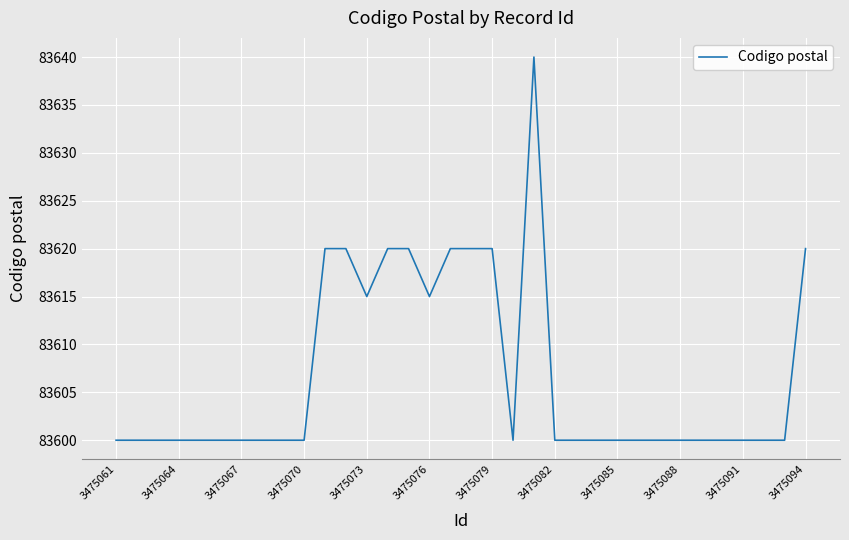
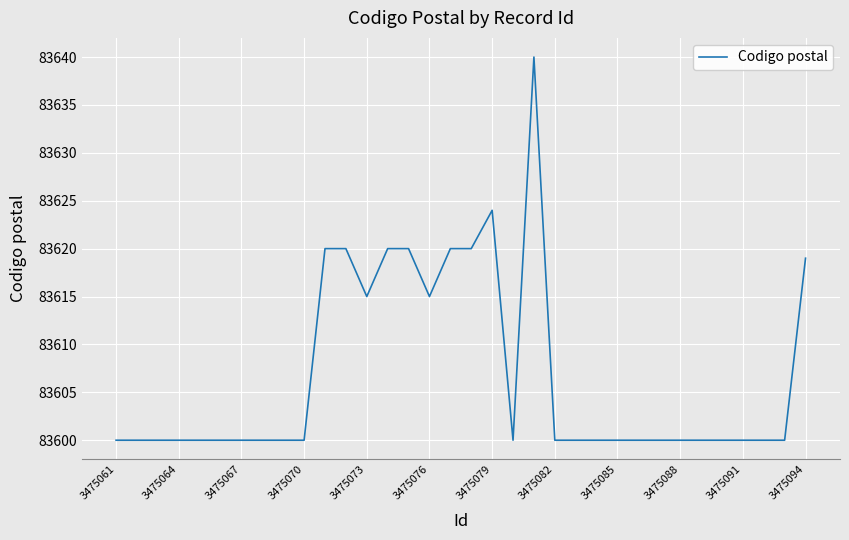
3475079: 83620 -> 83624
3475094: 83620 -> 83619
